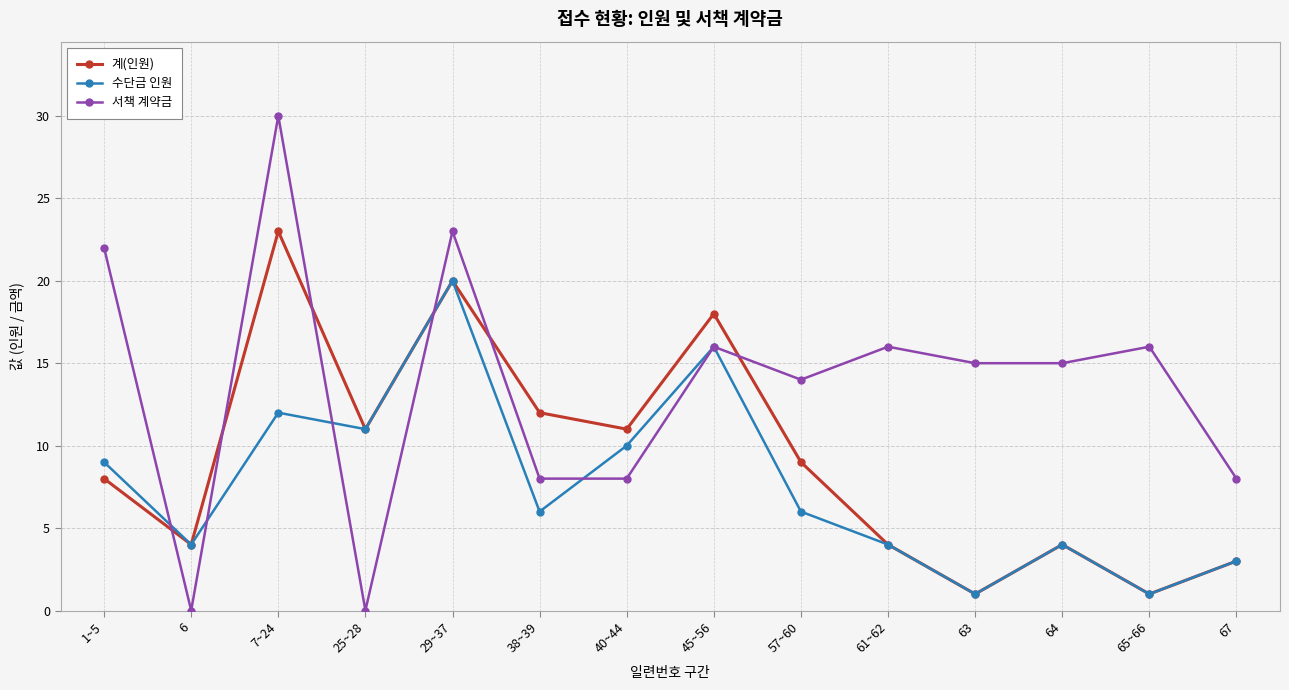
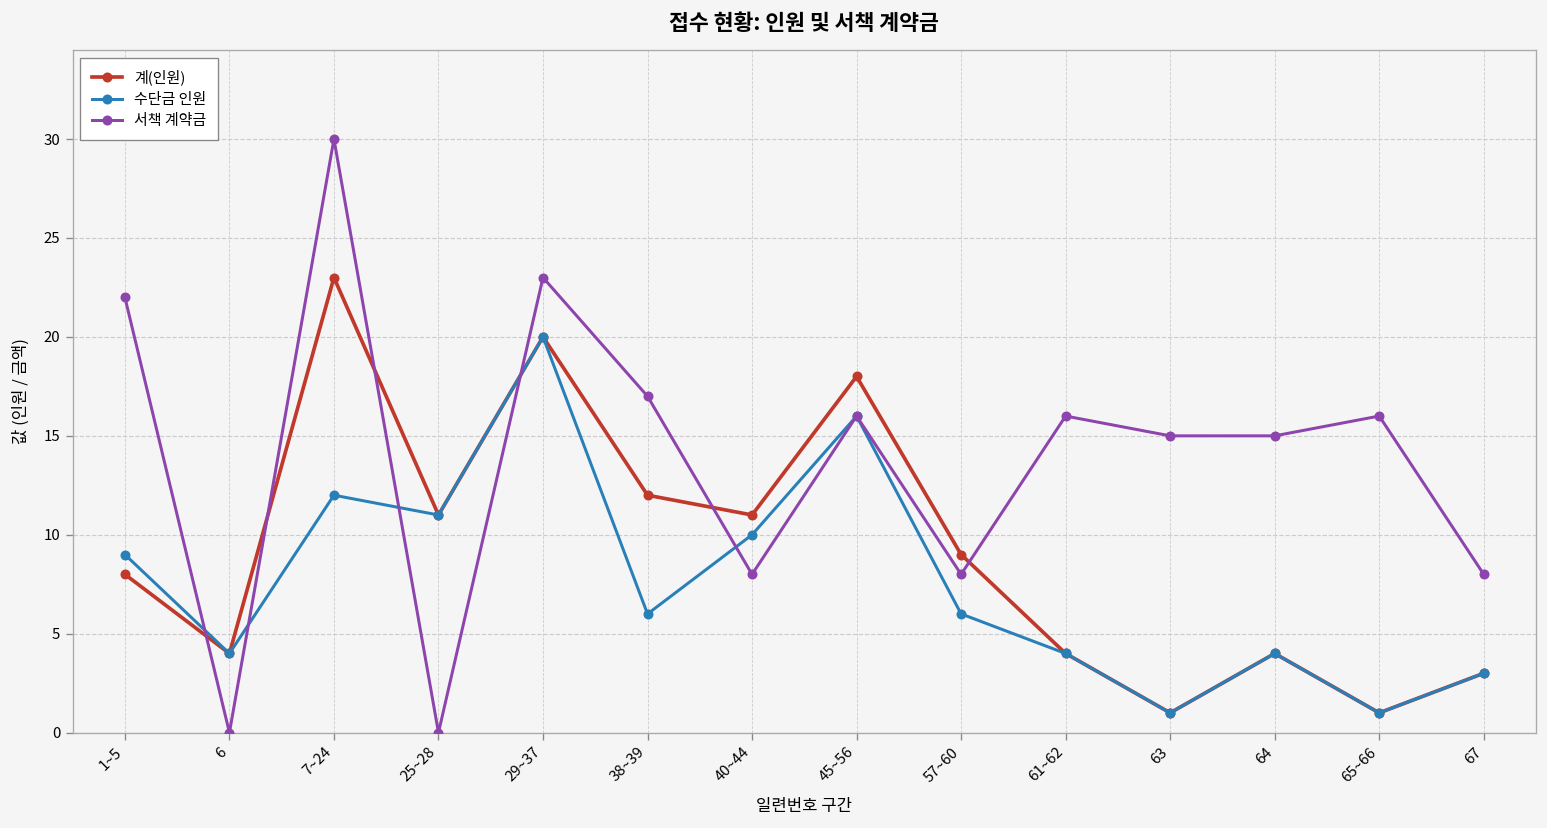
서책 계약금, 38~39: 8 -> 17
서책 계약금, 57~60: 14 -> 8
